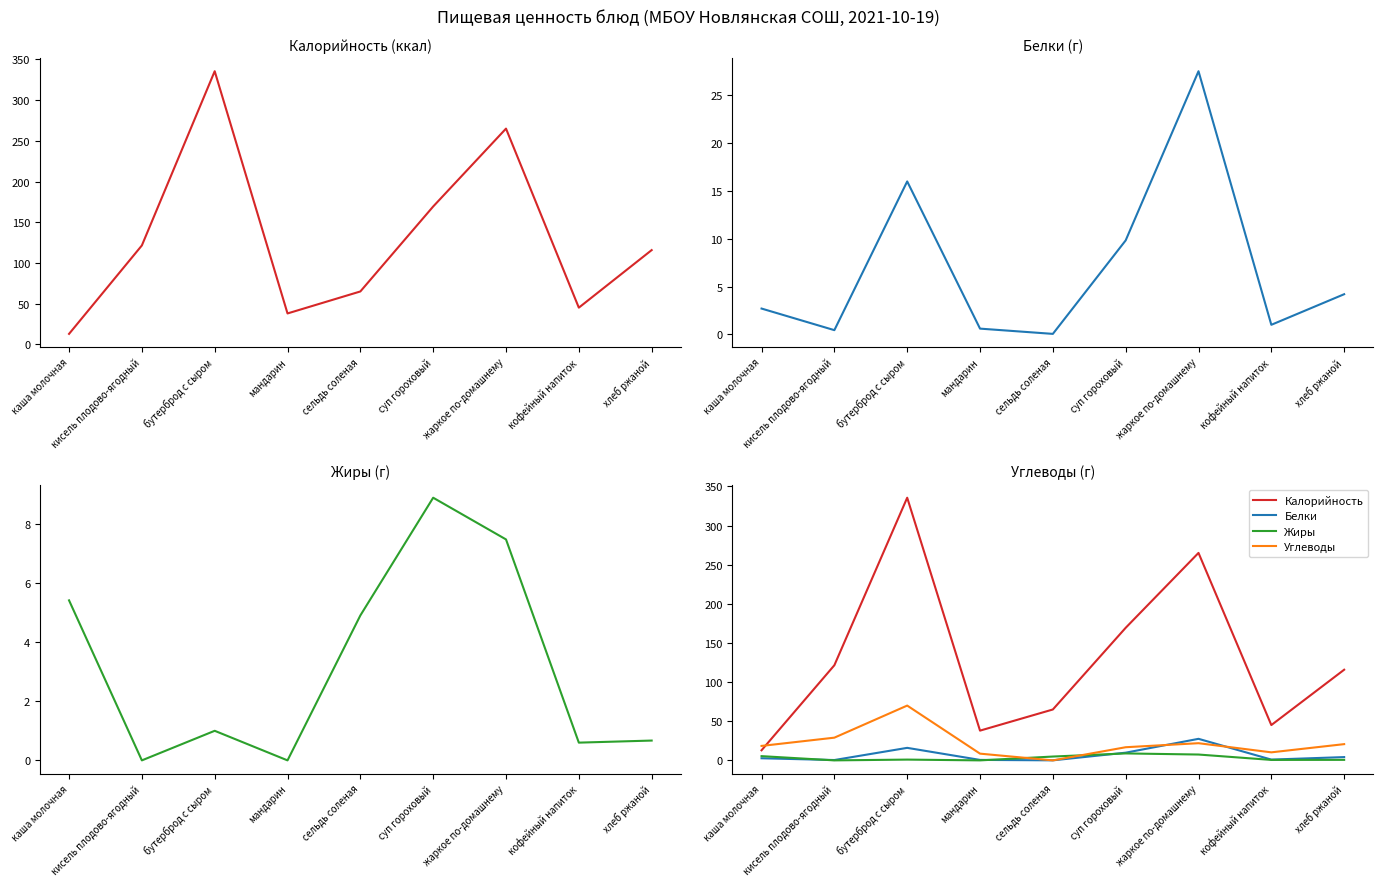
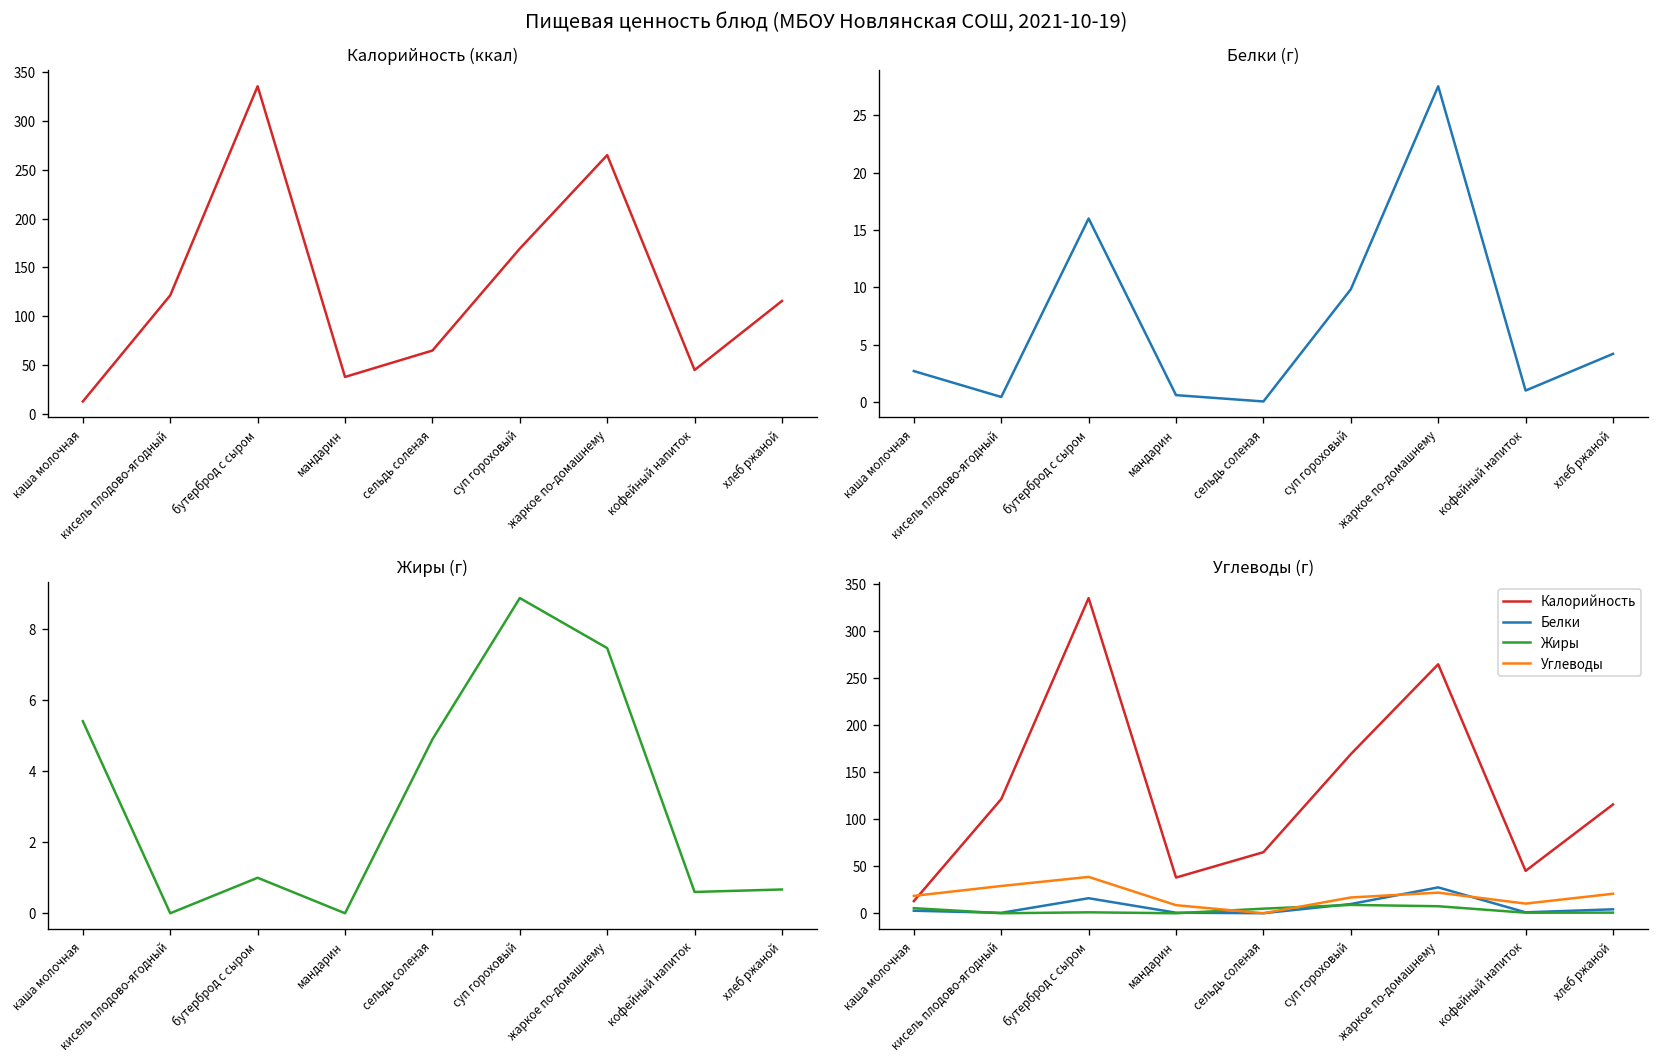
Углеводы (г), Углеводы, бутерброд с сыром: 70 -> 40
